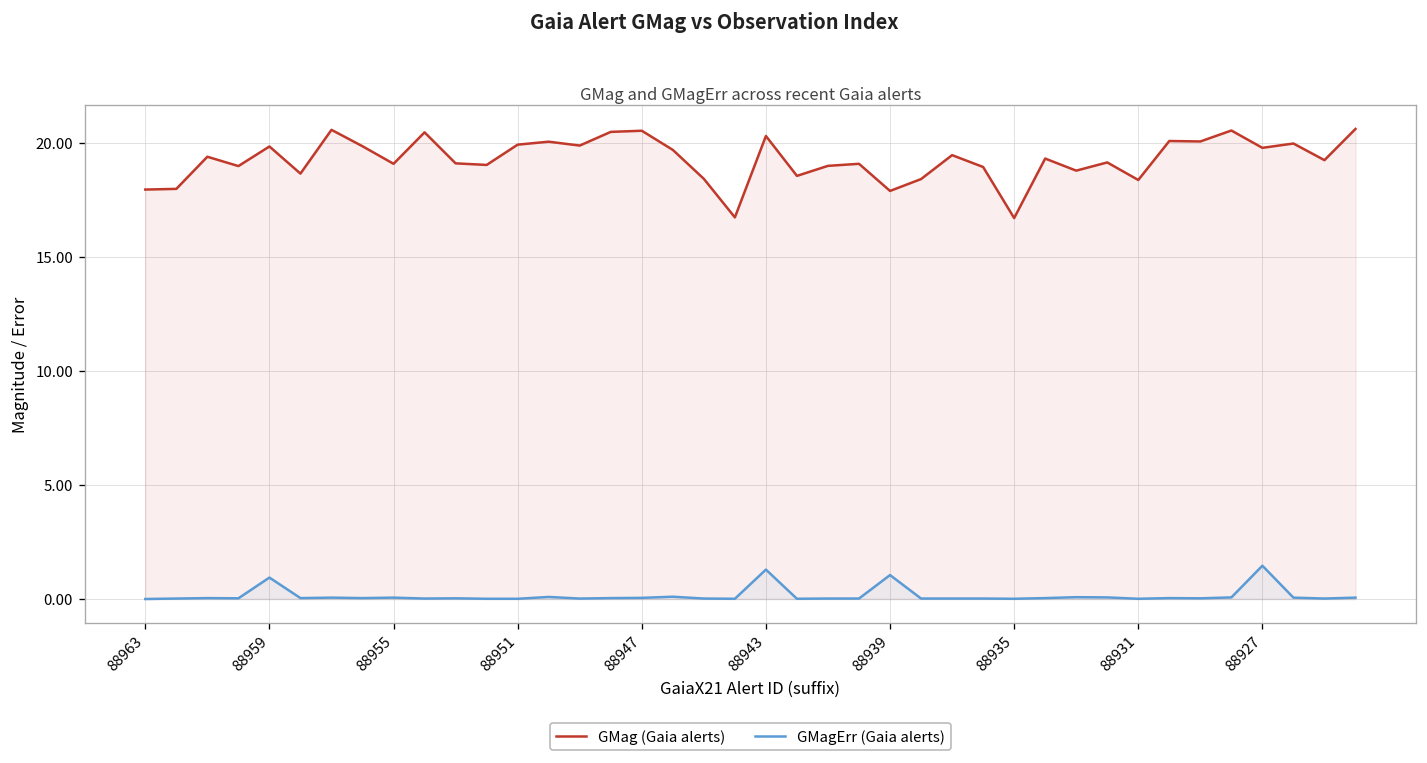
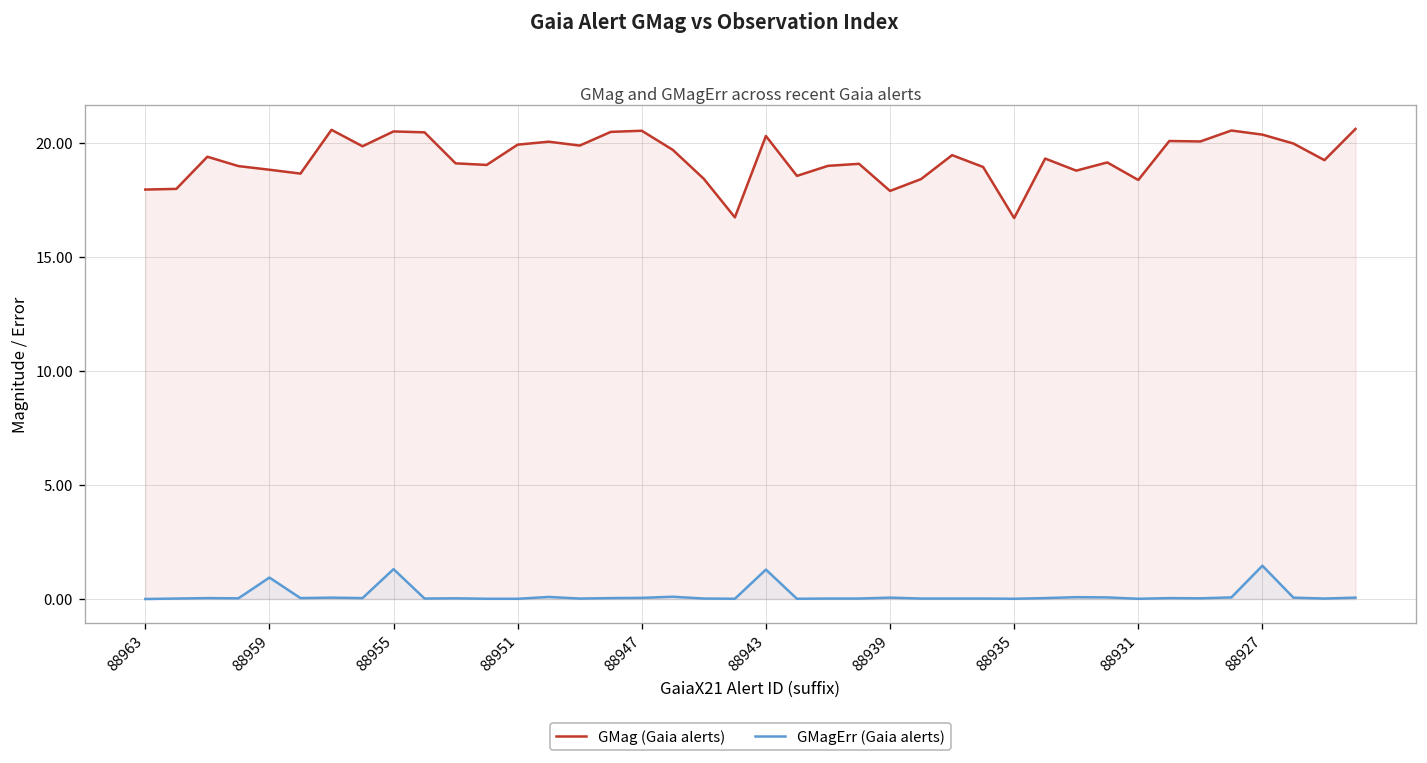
GMag (Gaia alerts), 88959: 19.9 -> 18.8
GMag (Gaia alerts), 88955: 19.1 -> 20.5
GMagErr (Gaia alerts), 88955: 0.1 -> 1.3
GMagErr (Gaia alerts), 88939: 1.1 -> 0.1
GMag (Gaia alerts), 88927: 19.8 -> 20.4
